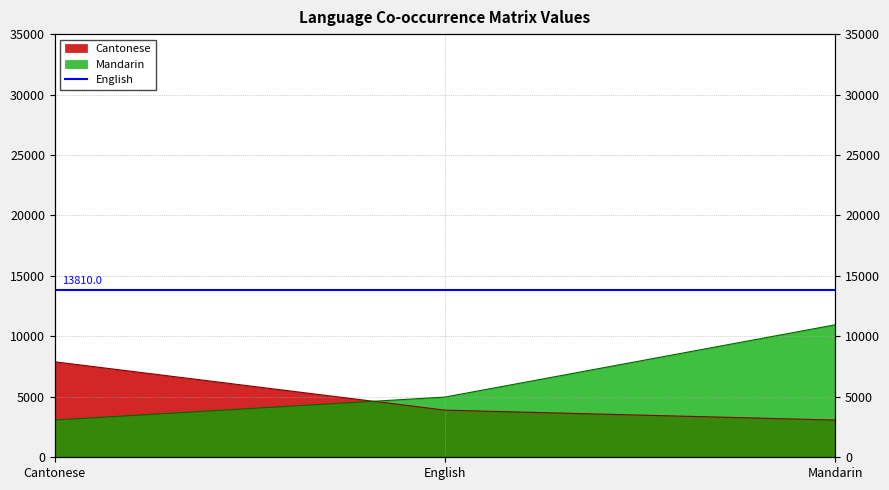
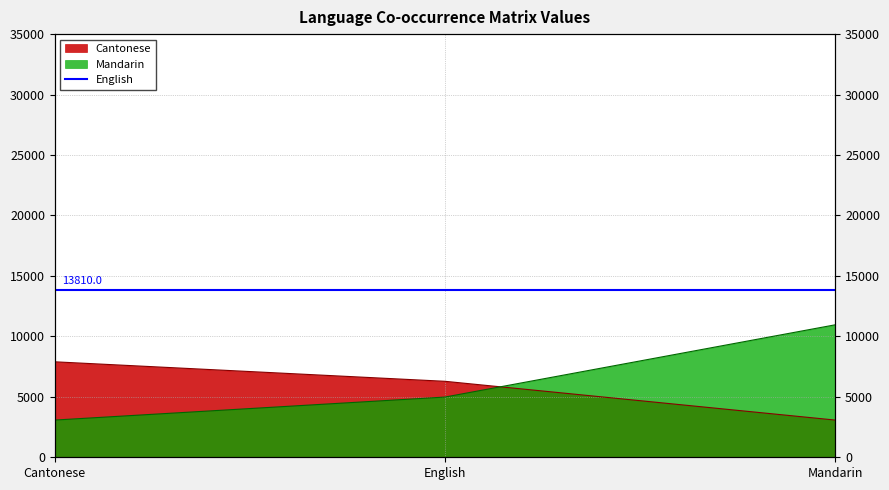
Cantonese, English: 3900 -> 6300
